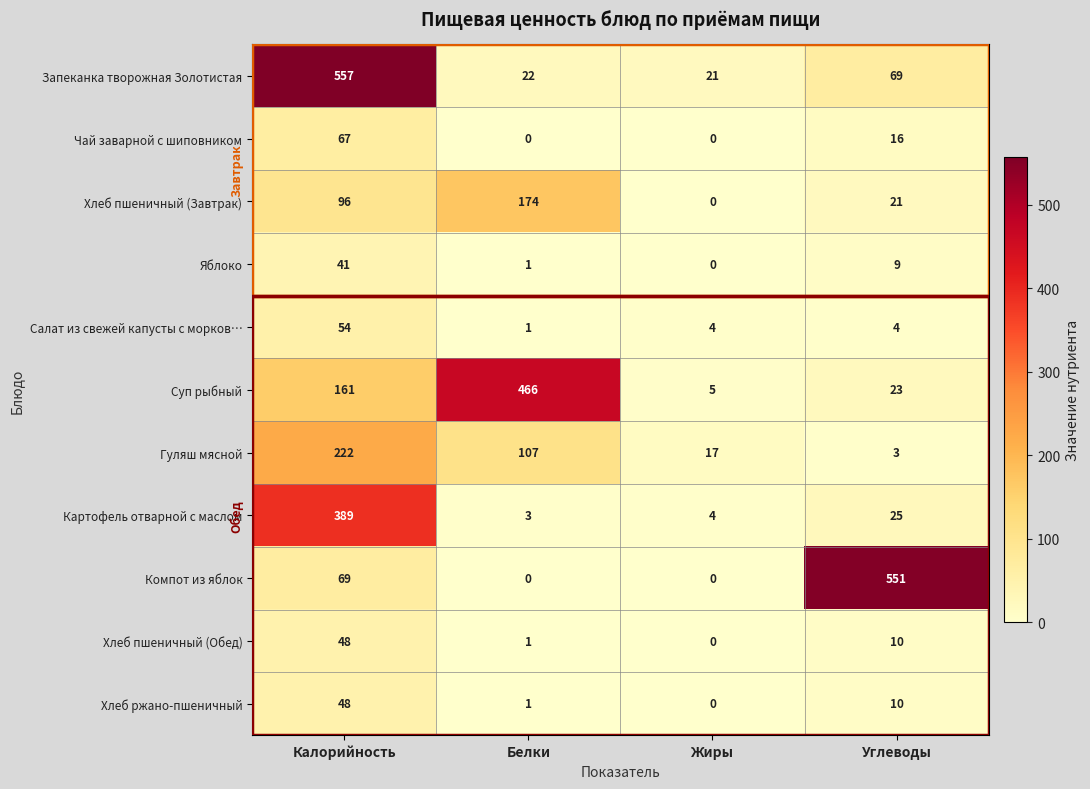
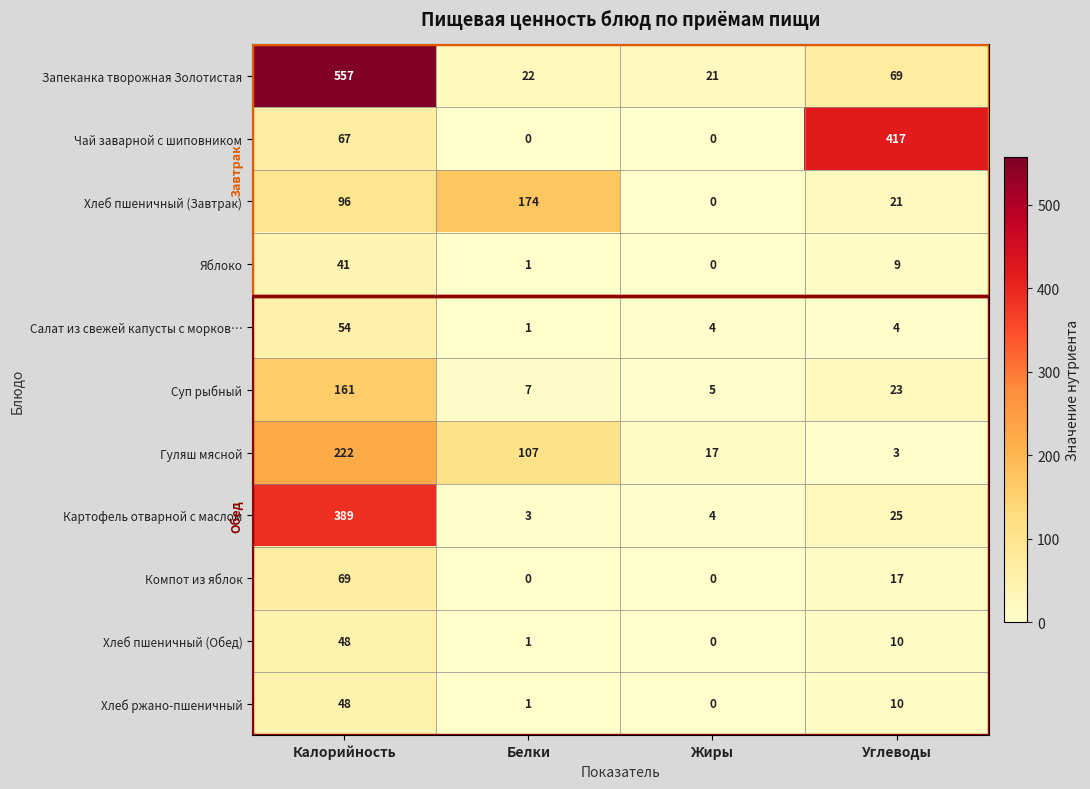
Чай заварной с шиповником, Углеводы: 16 -> 417
Суп рыбный, Белки: 466 -> 7
Компот из яблок, Углеводы: 551 -> 17
